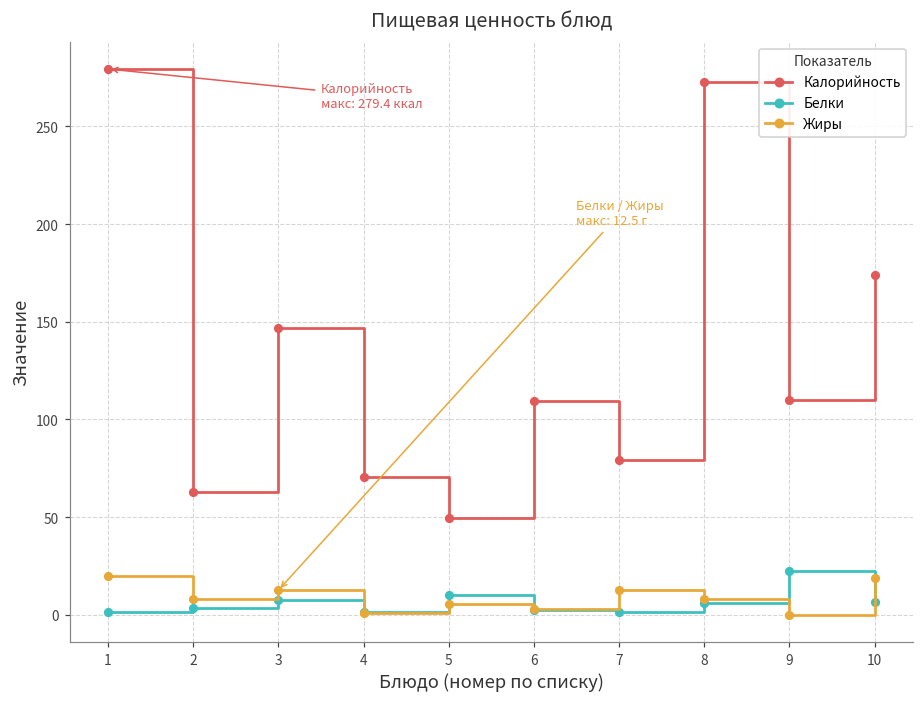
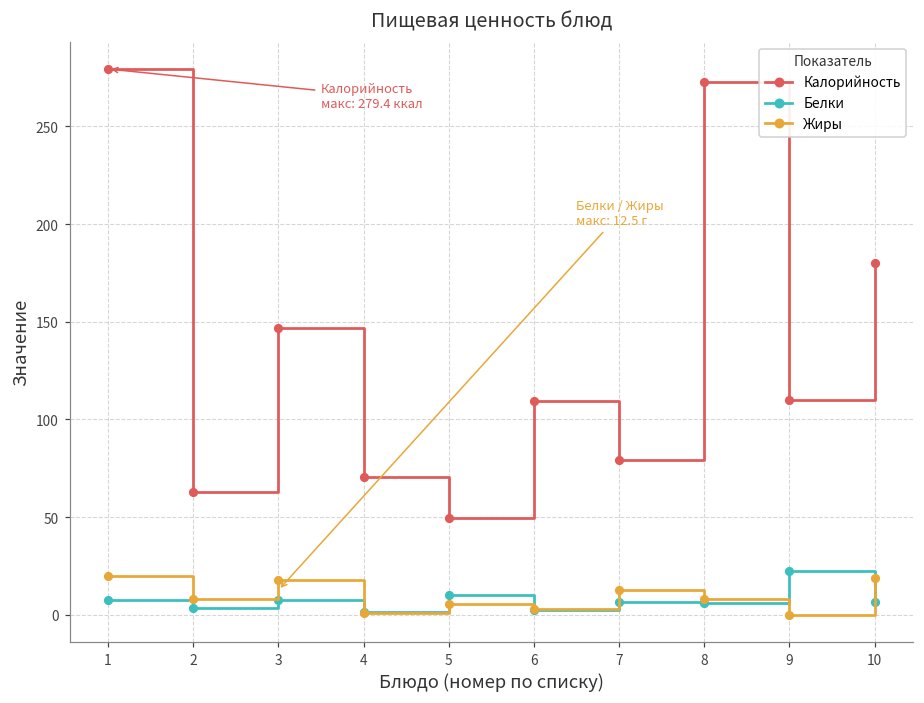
Белки, 1: 1 -> 8
Жиры, 3: 13 -> 18
Белки, 7: 1 -> 7
Калорийность, 10: 174 -> 180
